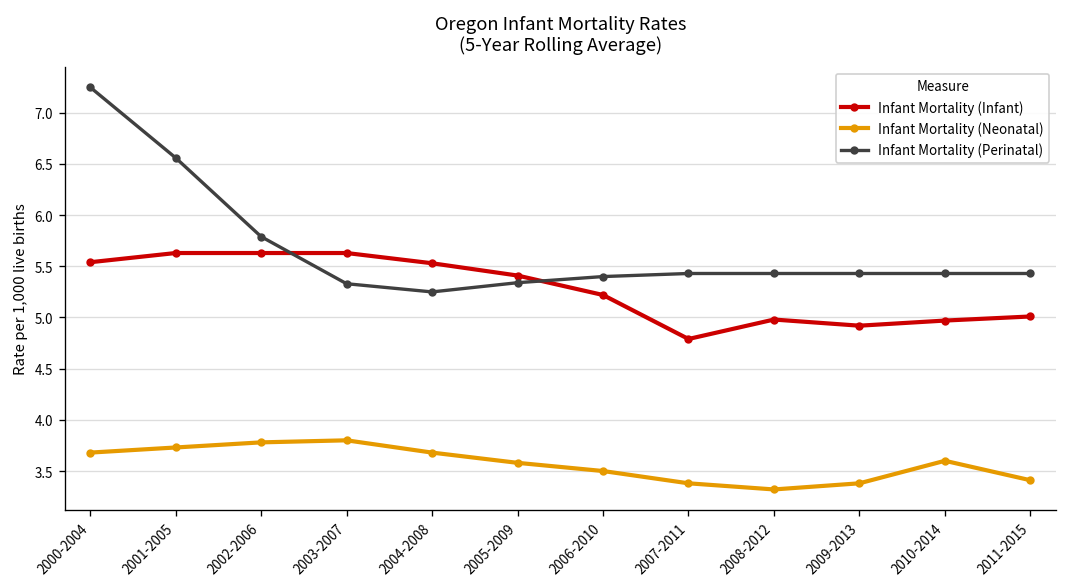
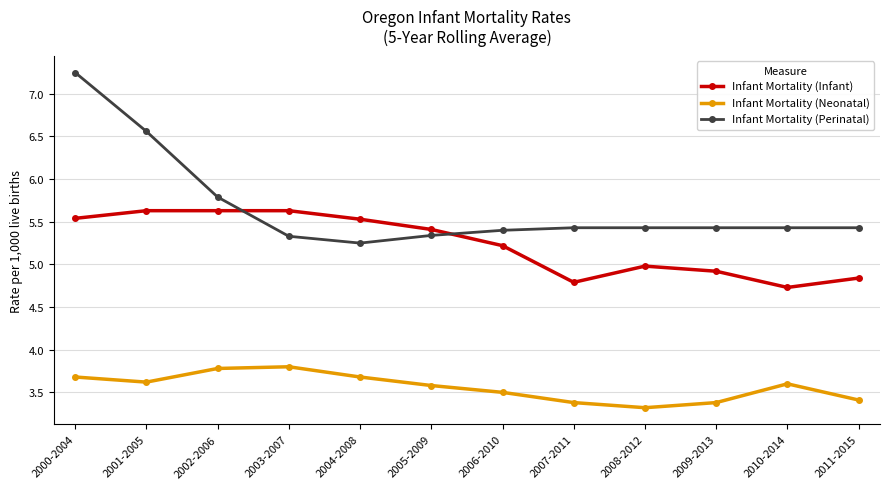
Infant Mortality (Neonatal), 2001-2005: 3.7 -> 3.6
Infant Mortality (Infant), 2010-2014: 5.0 -> 4.7
Infant Mortality (Infant), 2011-2015: 5.0 -> 4.8
